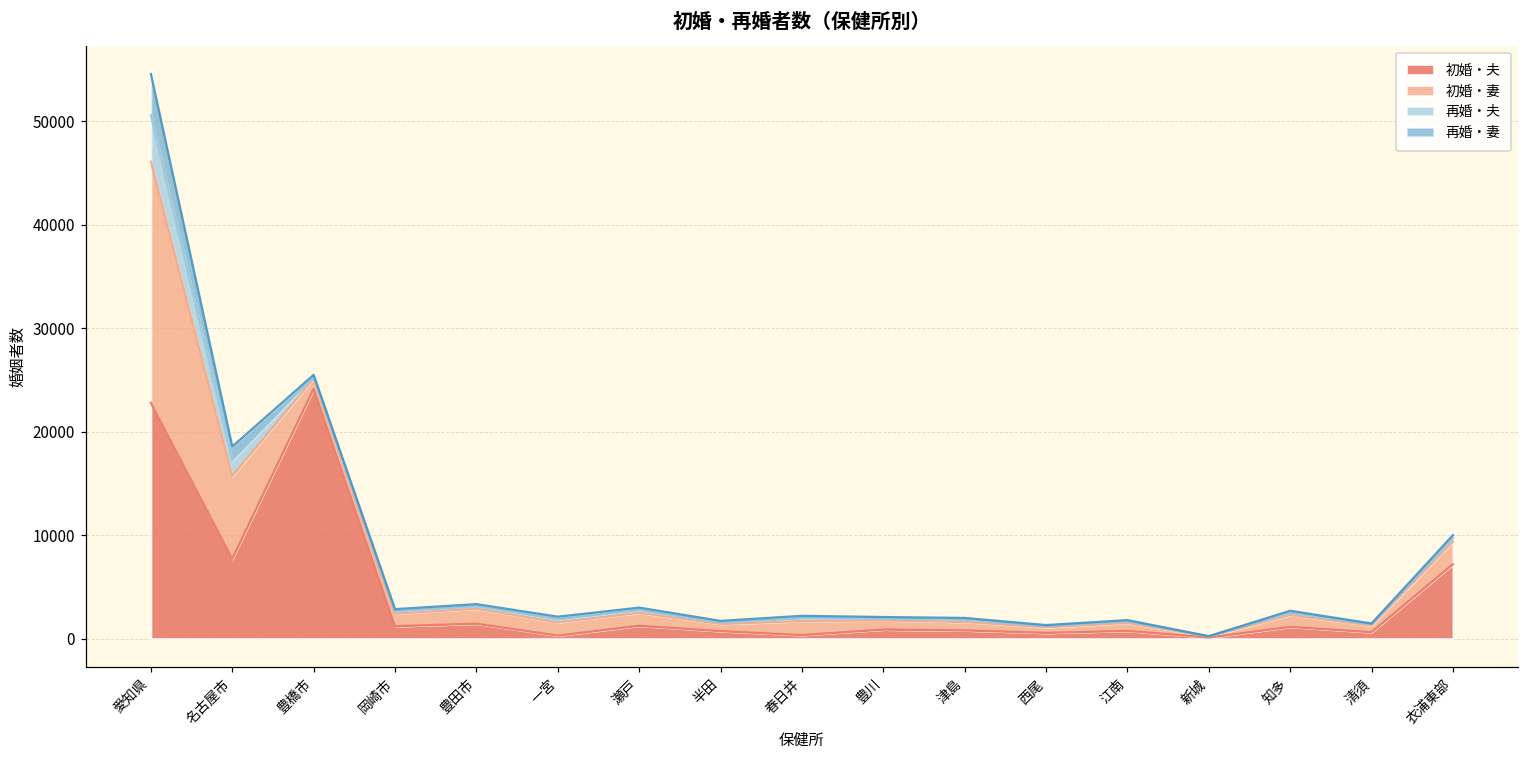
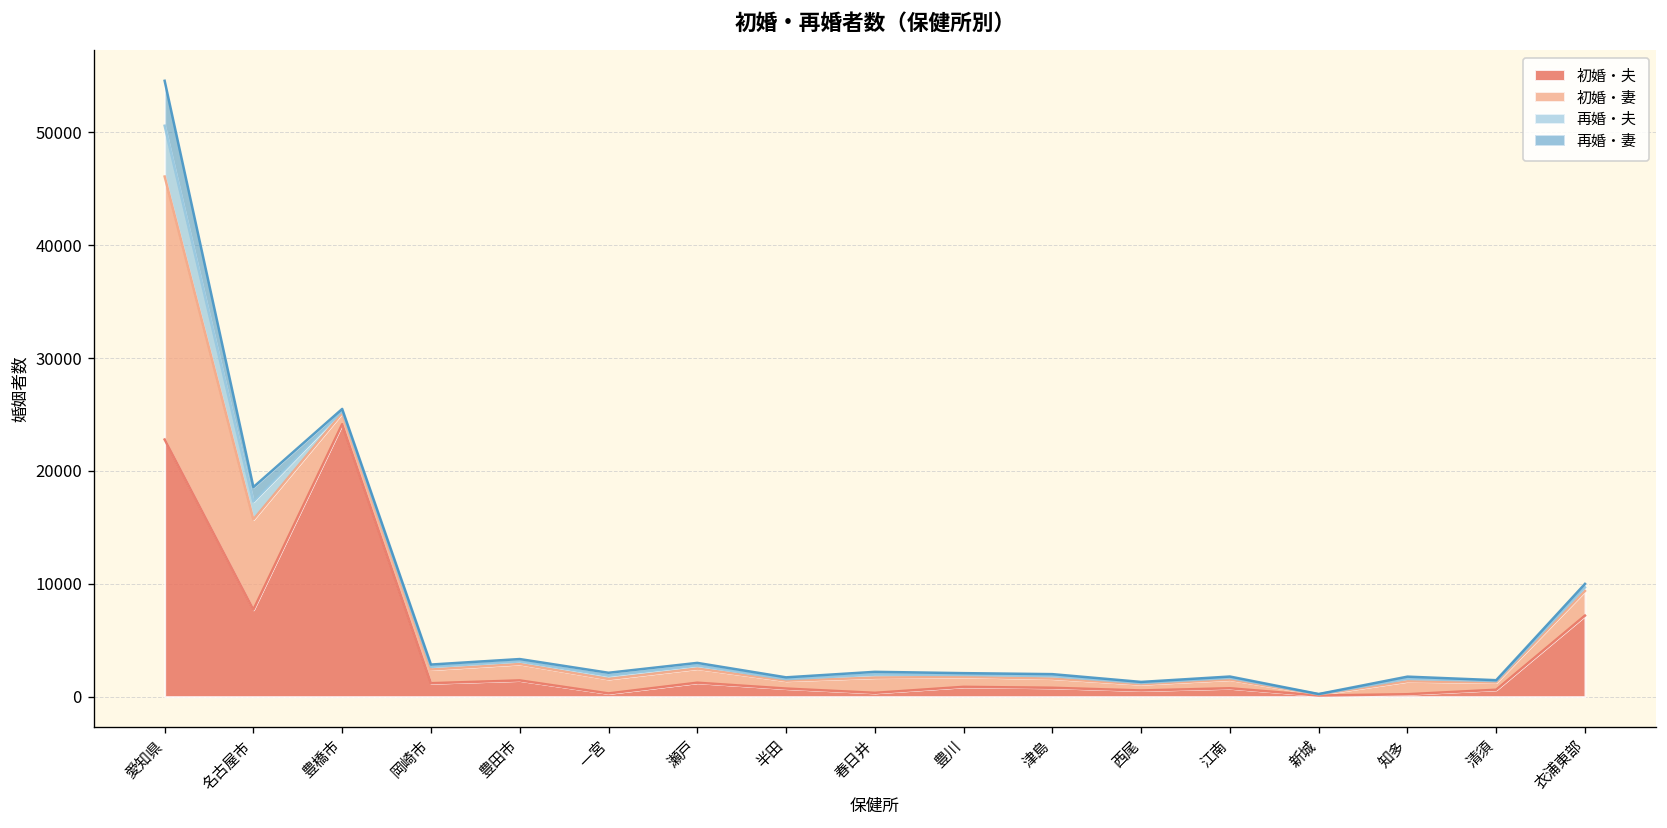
初婚・夫, 知多: 1000 -> 0
